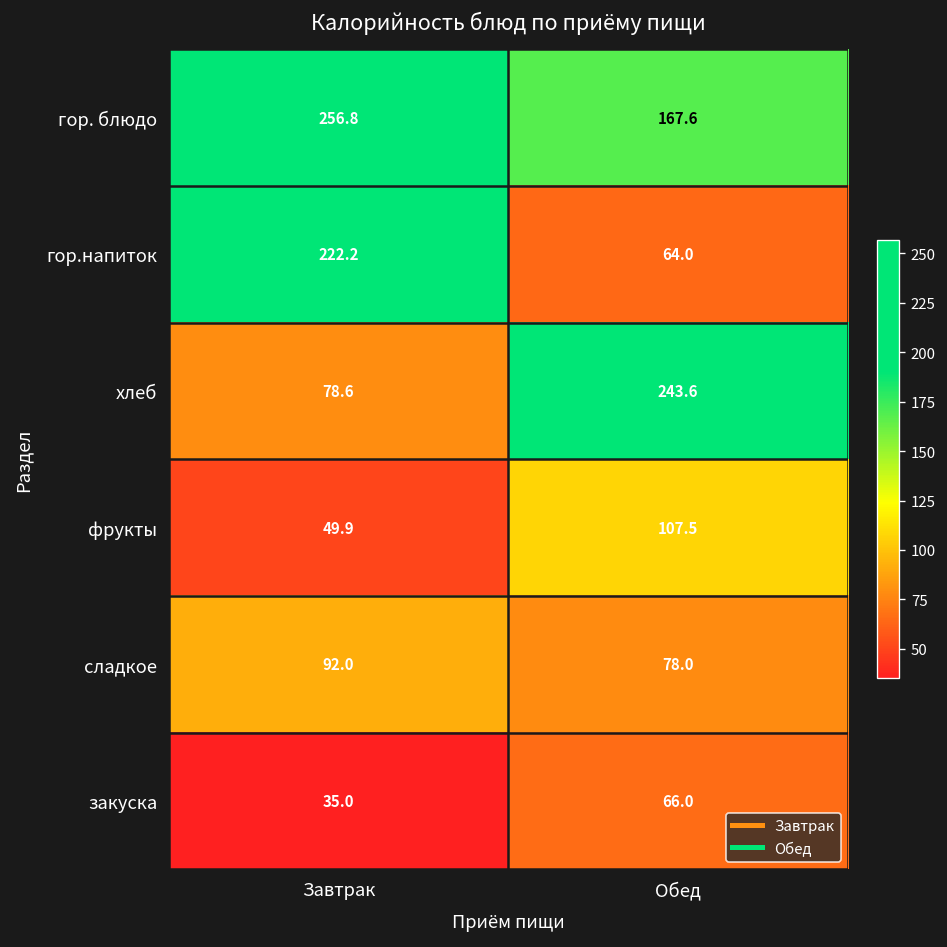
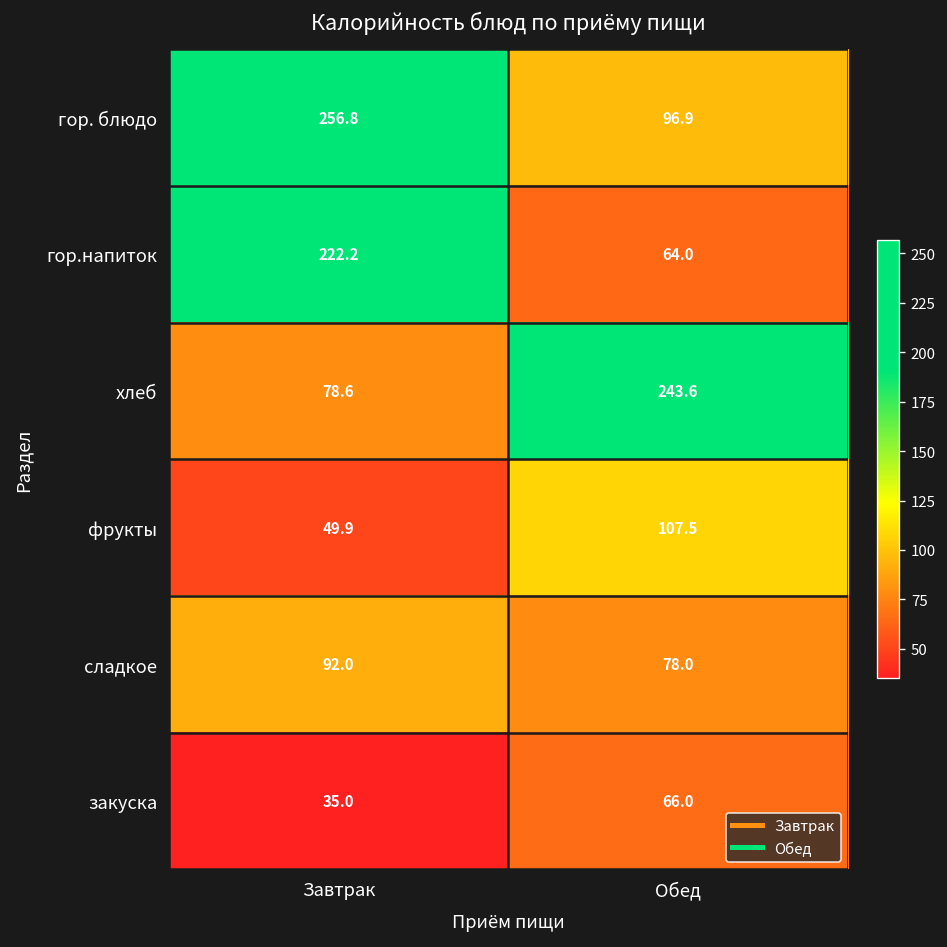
гор. блюдо, Обед: 167.6 -> 96.9
